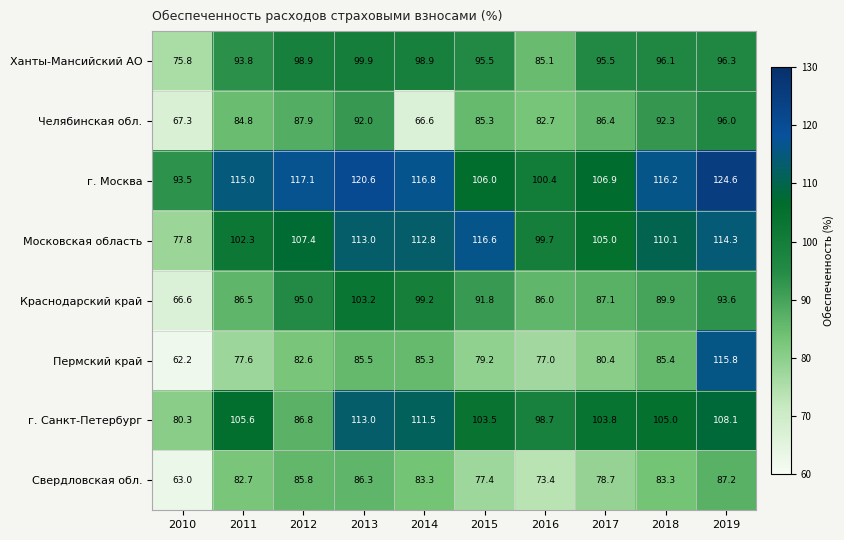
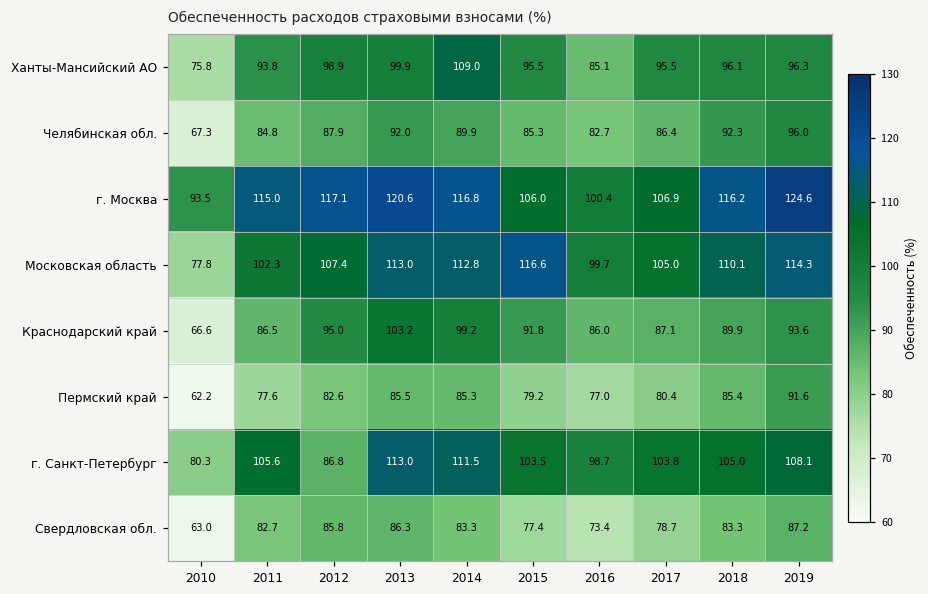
Ханты-Мансийский АО, 2014: 98.9 -> 109.0
Челябинская обл., 2014: 66.6 -> 89.9
Пермский край, 2019: 115.8 -> 91.6
